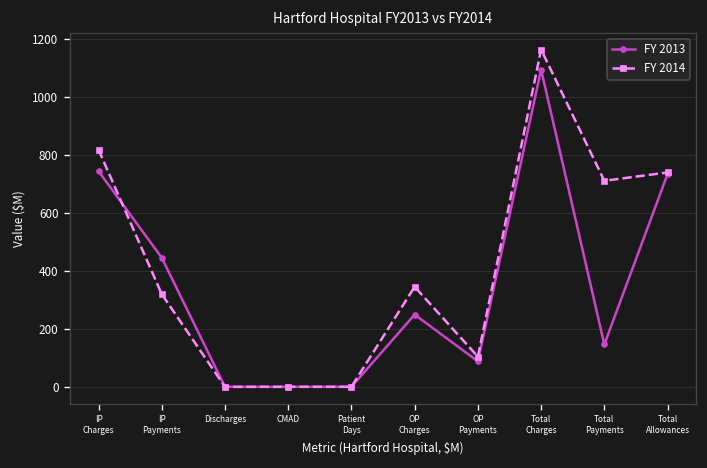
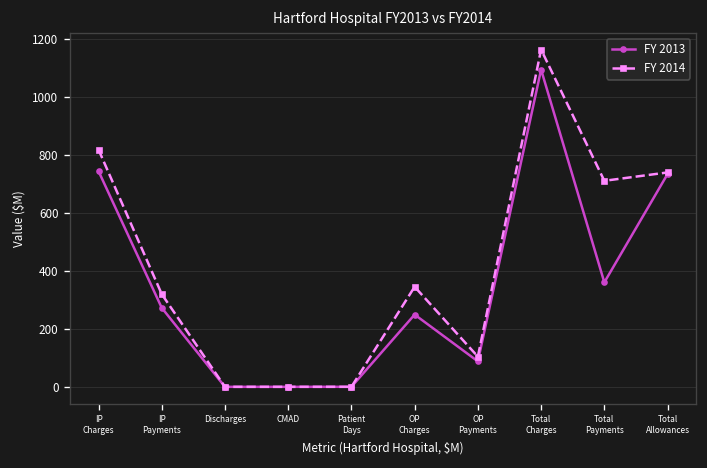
FY 2013, IP Payments: 450 -> 270
FY 2013, Total Payments: 150 -> 360
